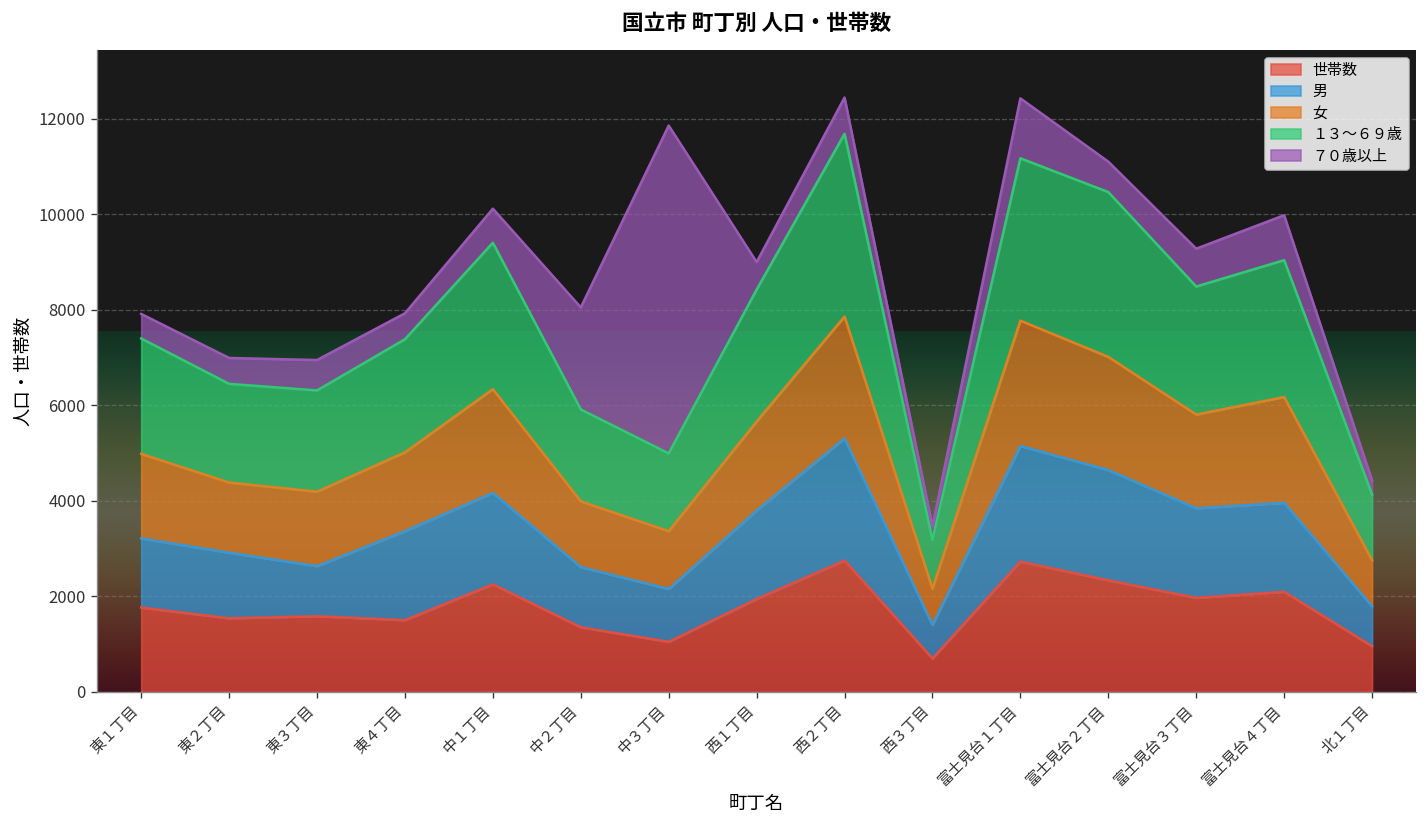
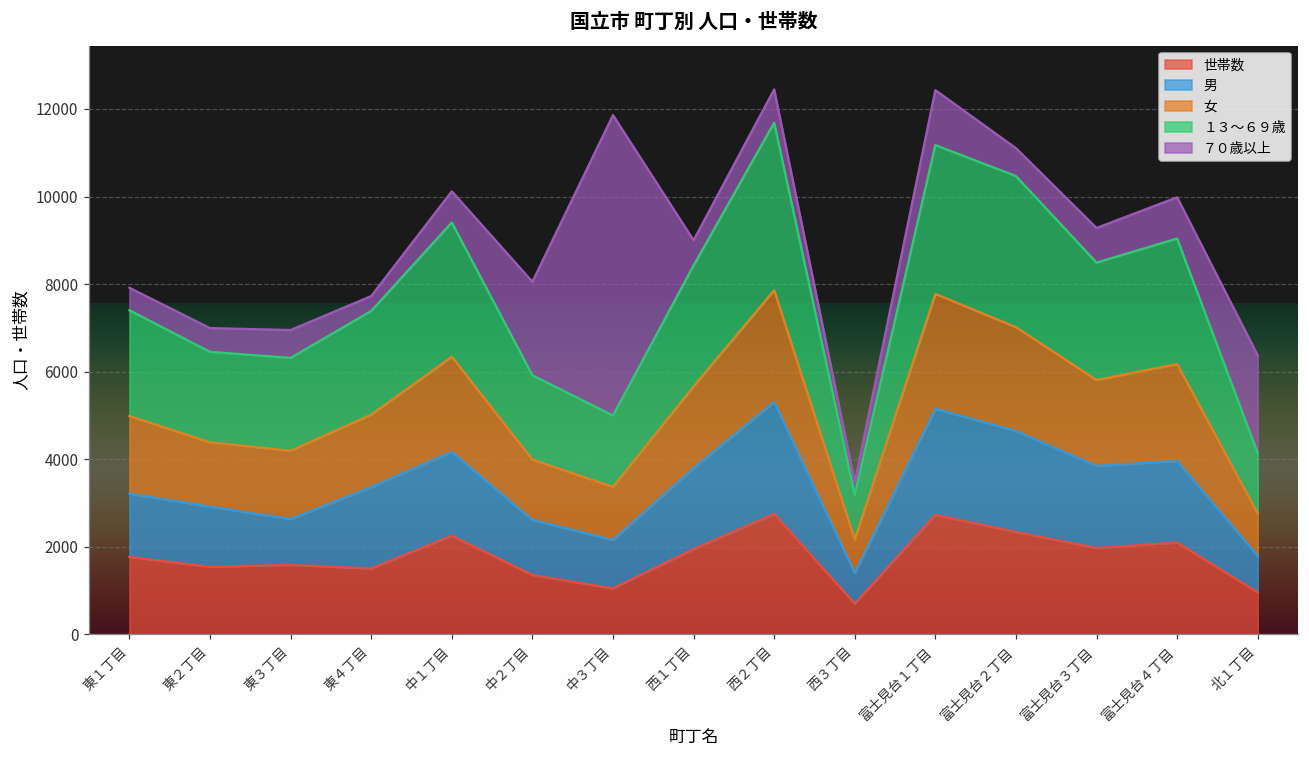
７０歳以上, 東４丁目: 500 -> 300
７０歳以上, 北１丁目: 300 -> 2200
